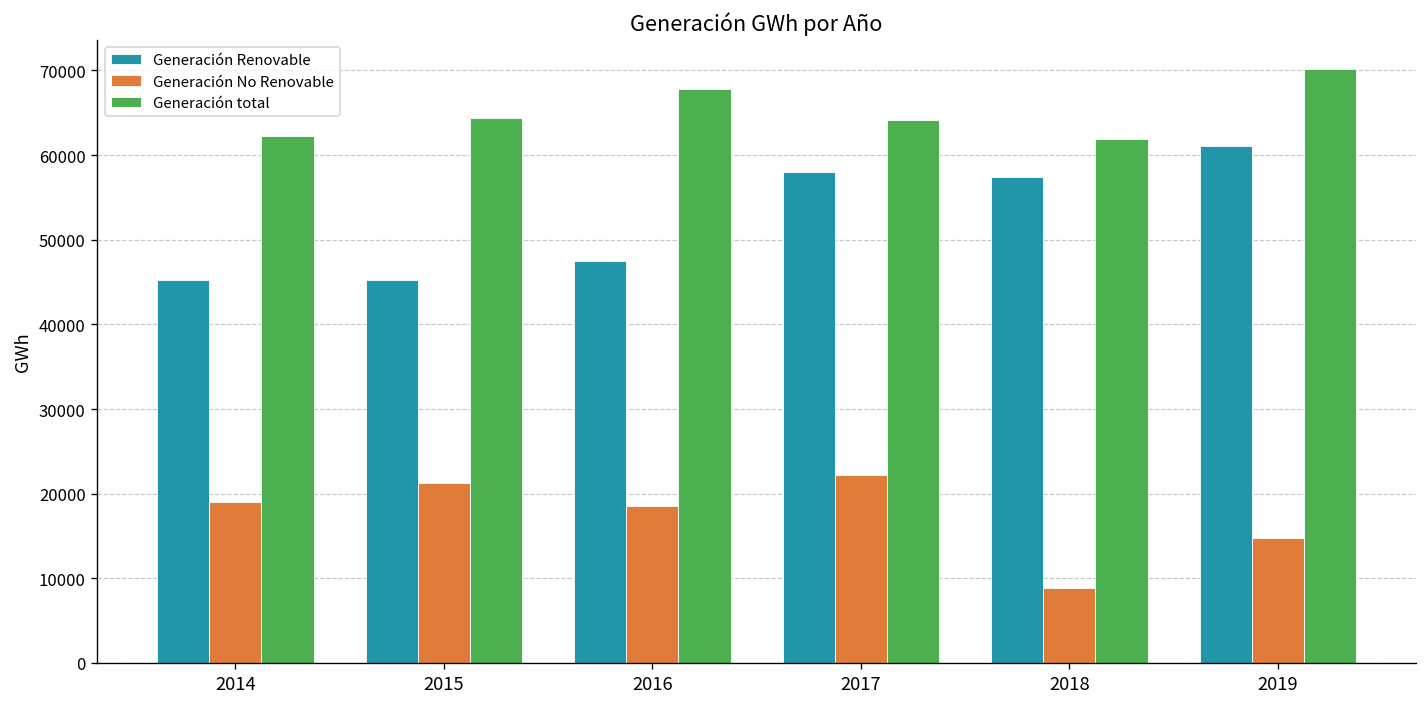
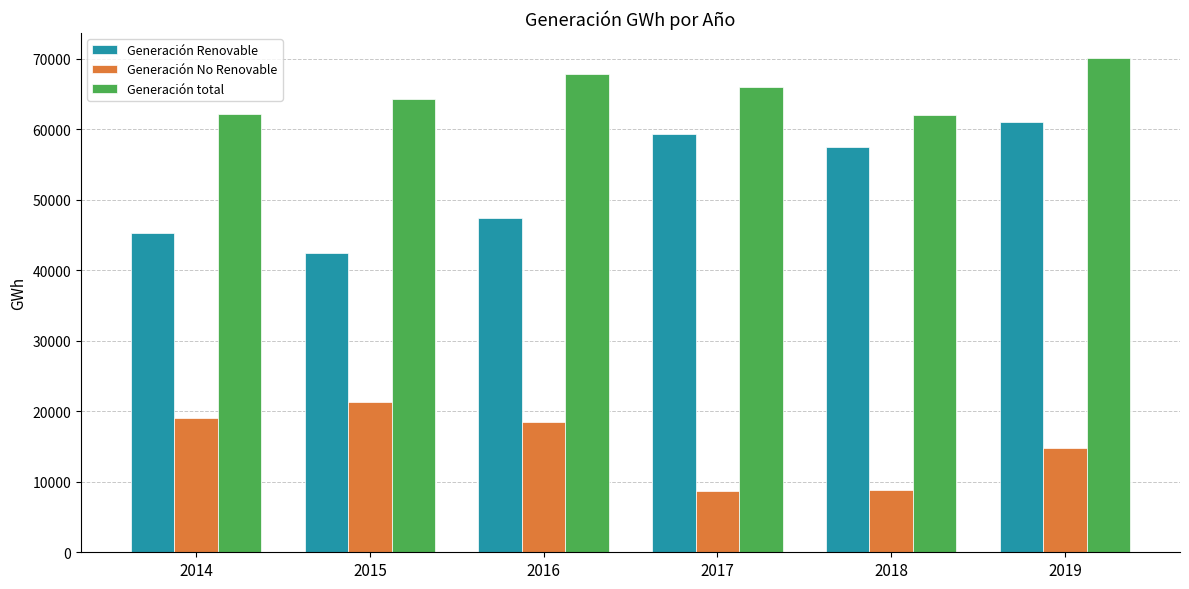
Generación Renovable, 2015: 45000 -> 42000
Generación Renovable, 2017: 58000 -> 59000
Generación No Renovable, 2017: 22000 -> 9000
Generación total, 2017: 64000 -> 66000
